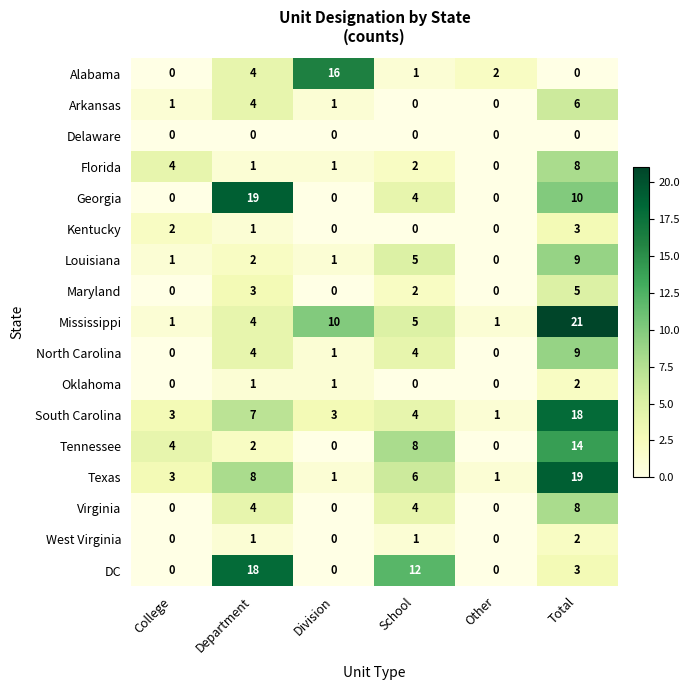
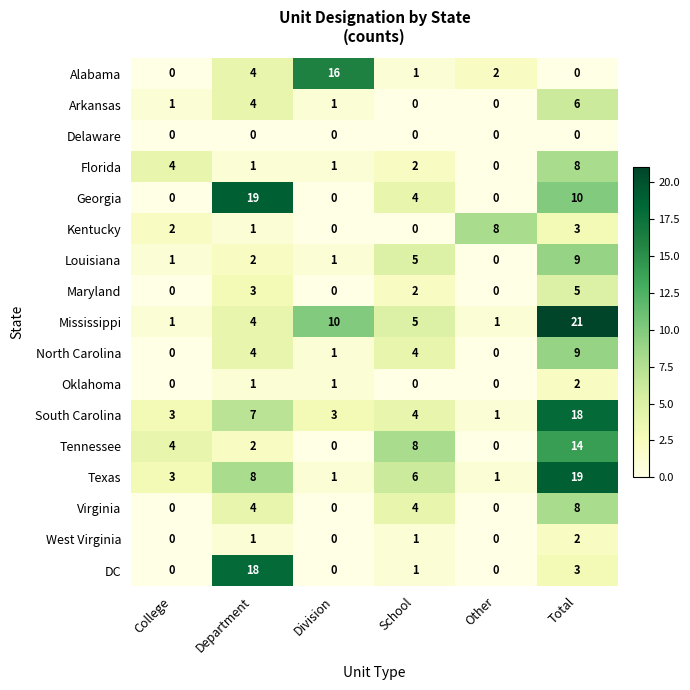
Kentucky, Other: 0 -> 8
DC, School: 12 -> 1
